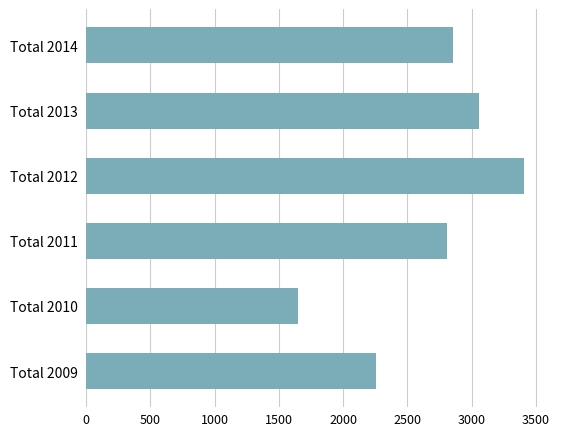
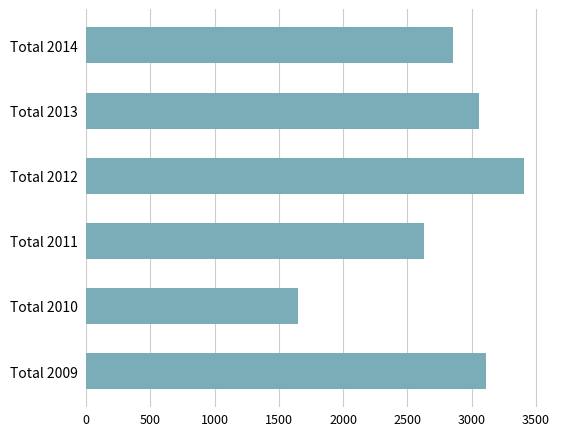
Total 2011: 2810 -> 2630
Total 2009: 2260 -> 3120
